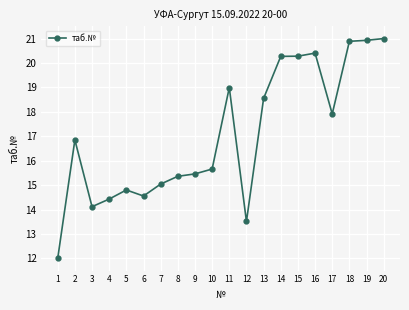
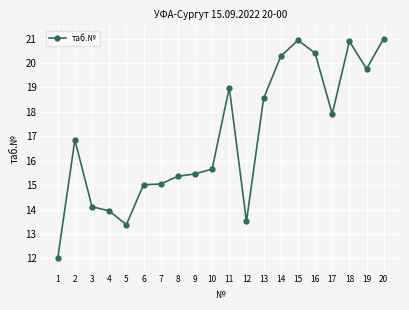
4: 14.4 -> 13.9
5: 14.8 -> 13.4
6: 14.6 -> 15.0
15: 20.3 -> 20.9
19: 20.9 -> 19.8
